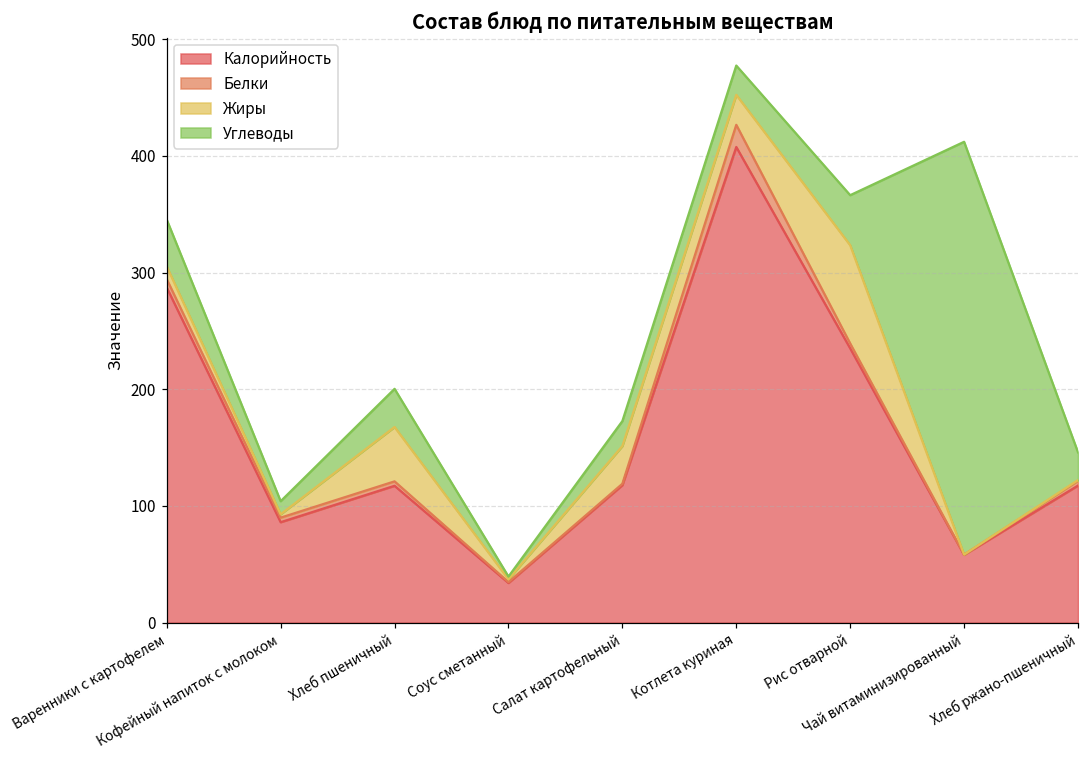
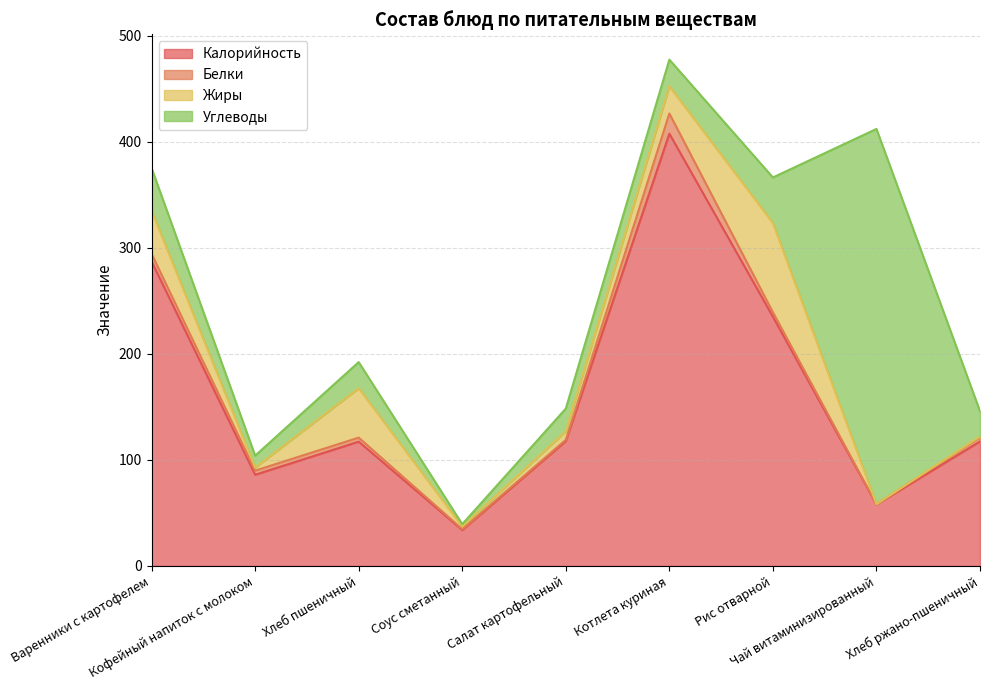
Жиры, Варенники с картофелем: 11 -> 41
Углеводы, Хлеб пшеничный: 33 -> 25
Жиры, Салат картофельный: 32 -> 8
